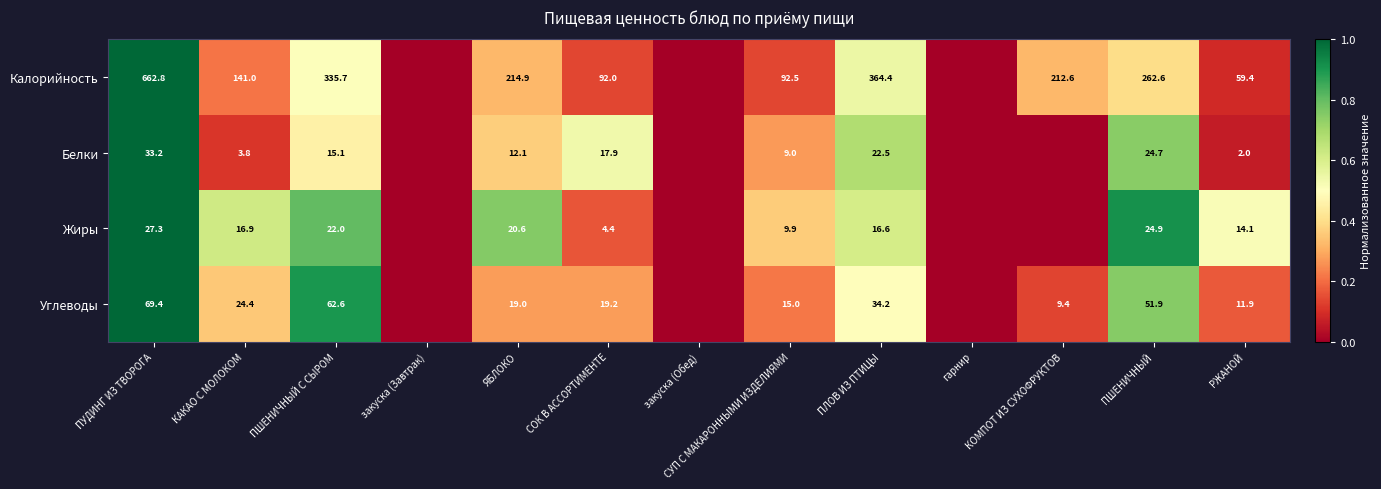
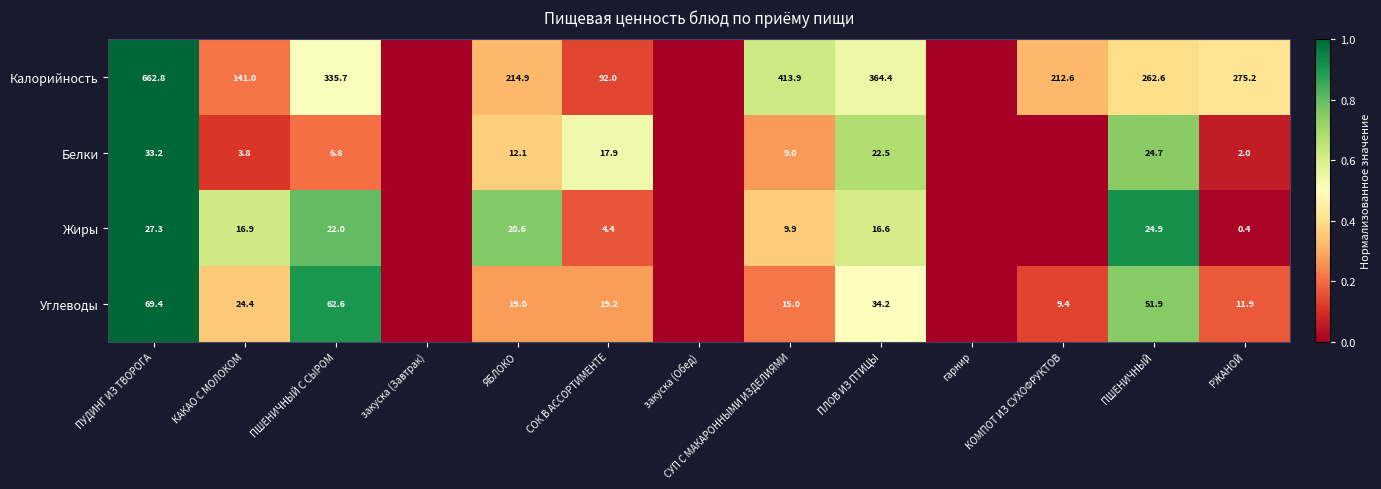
Калорийность, СУП С МАКАРОННЫМИ ИЗДЕЛИЯМИ: 92.5 -> 413.9
Калорийность, РЖАНОЙ: 59.4 -> 275.2
Белки, ПШЕНИЧНЫЙ С СЫРОМ: 15.1 -> 6.8
Жиры, РЖАНОЙ: 14.1 -> 0.4
